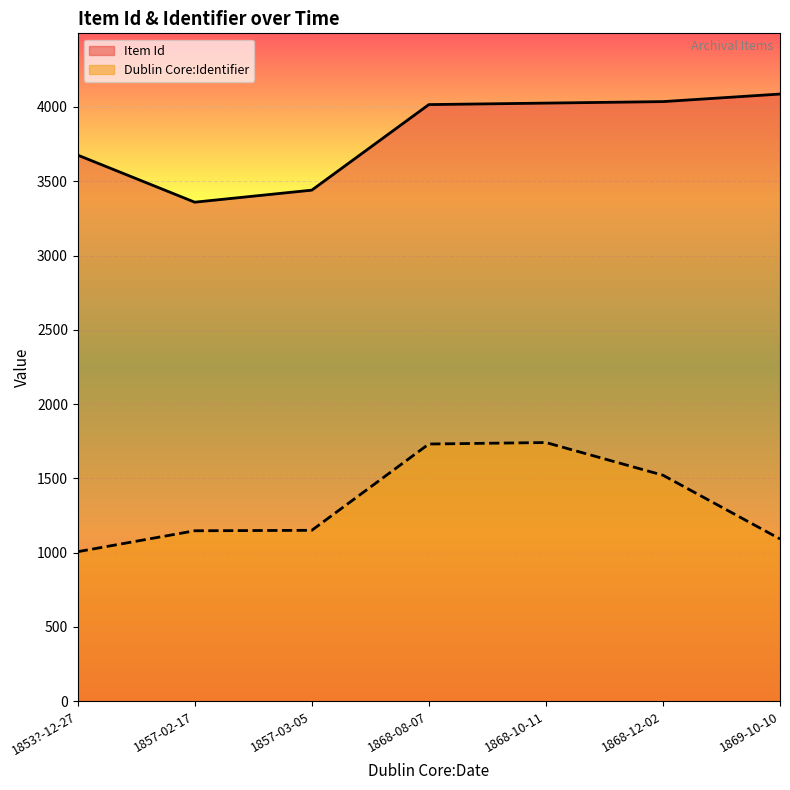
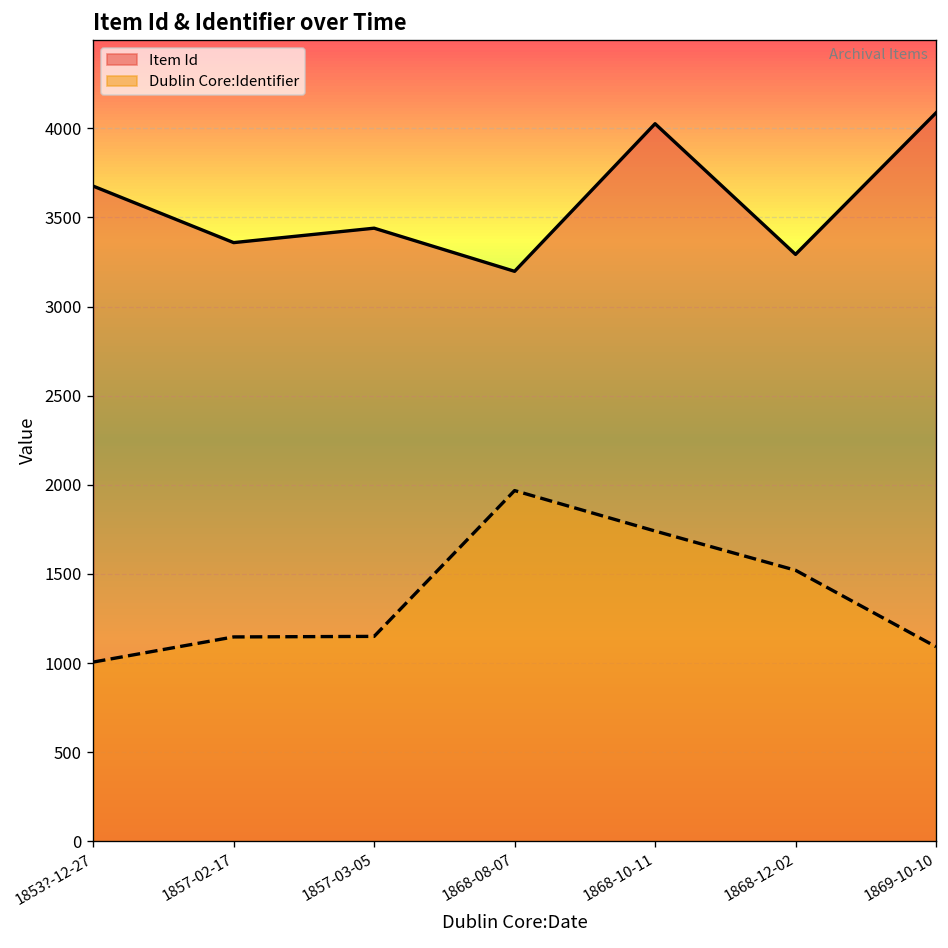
Item Id, 1868-08-07: 4020 -> 3200
Dublin Core:Identifier, 1868-08-07: 1730 -> 1970
Item Id, 1868-12-02: 4040 -> 3290
